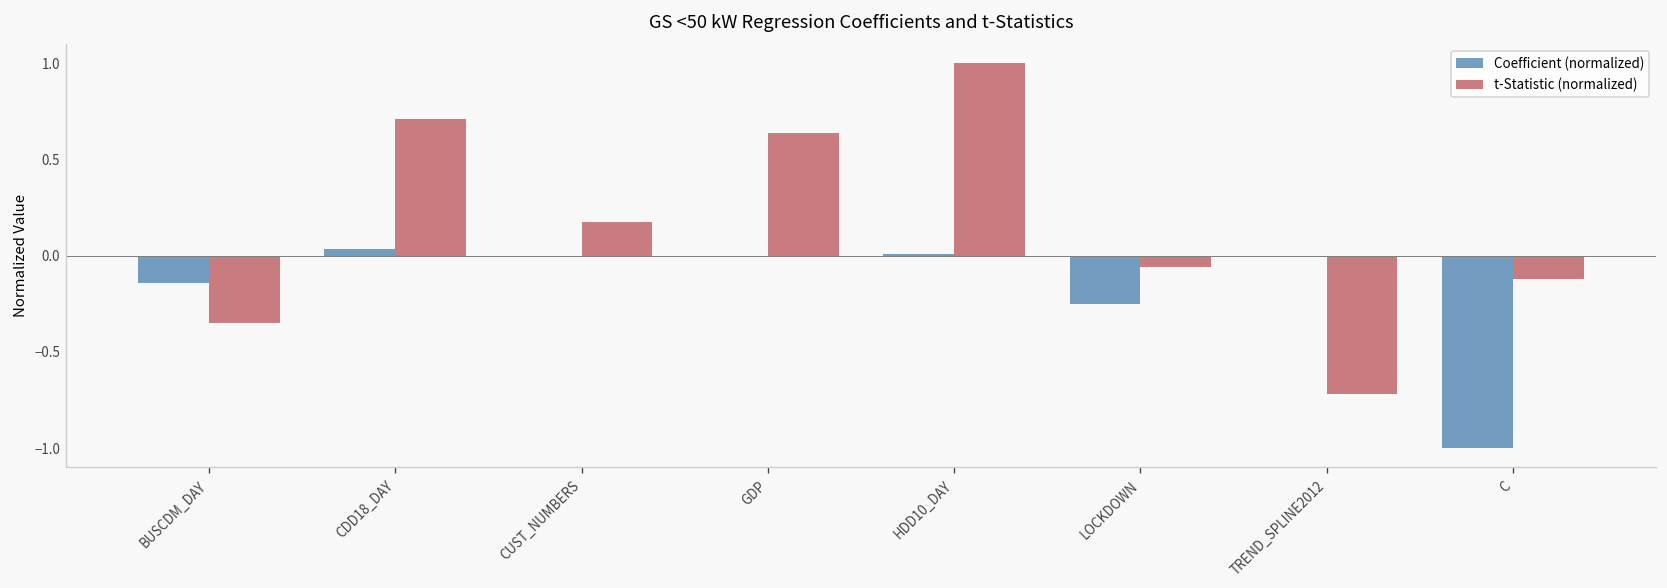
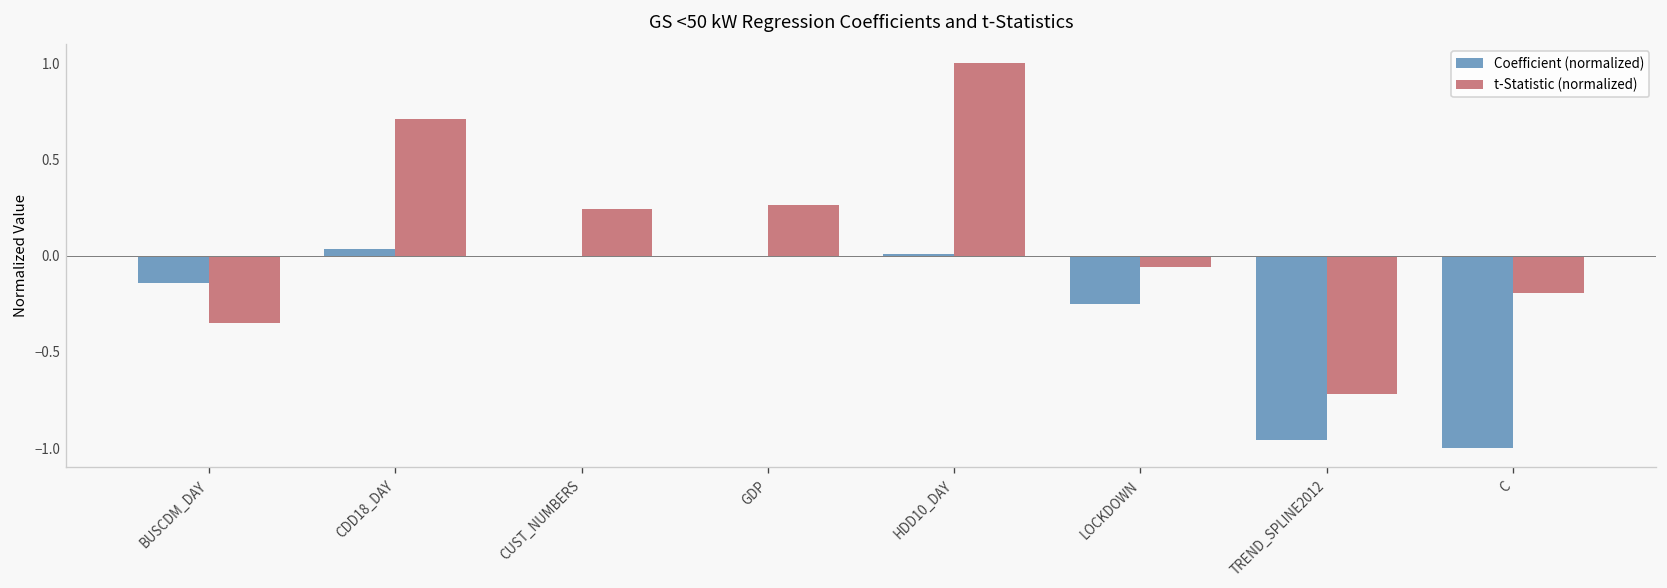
t-Statistic (normalized), CUST_NUMBERS: 0.18 -> 0.24
t-Statistic (normalized), GDP: 0.64 -> 0.26
Coefficient (normalized), TREND_SPLINE2012: 0.00 -> -0.96
t-Statistic (normalized), C: -0.12 -> -0.19
